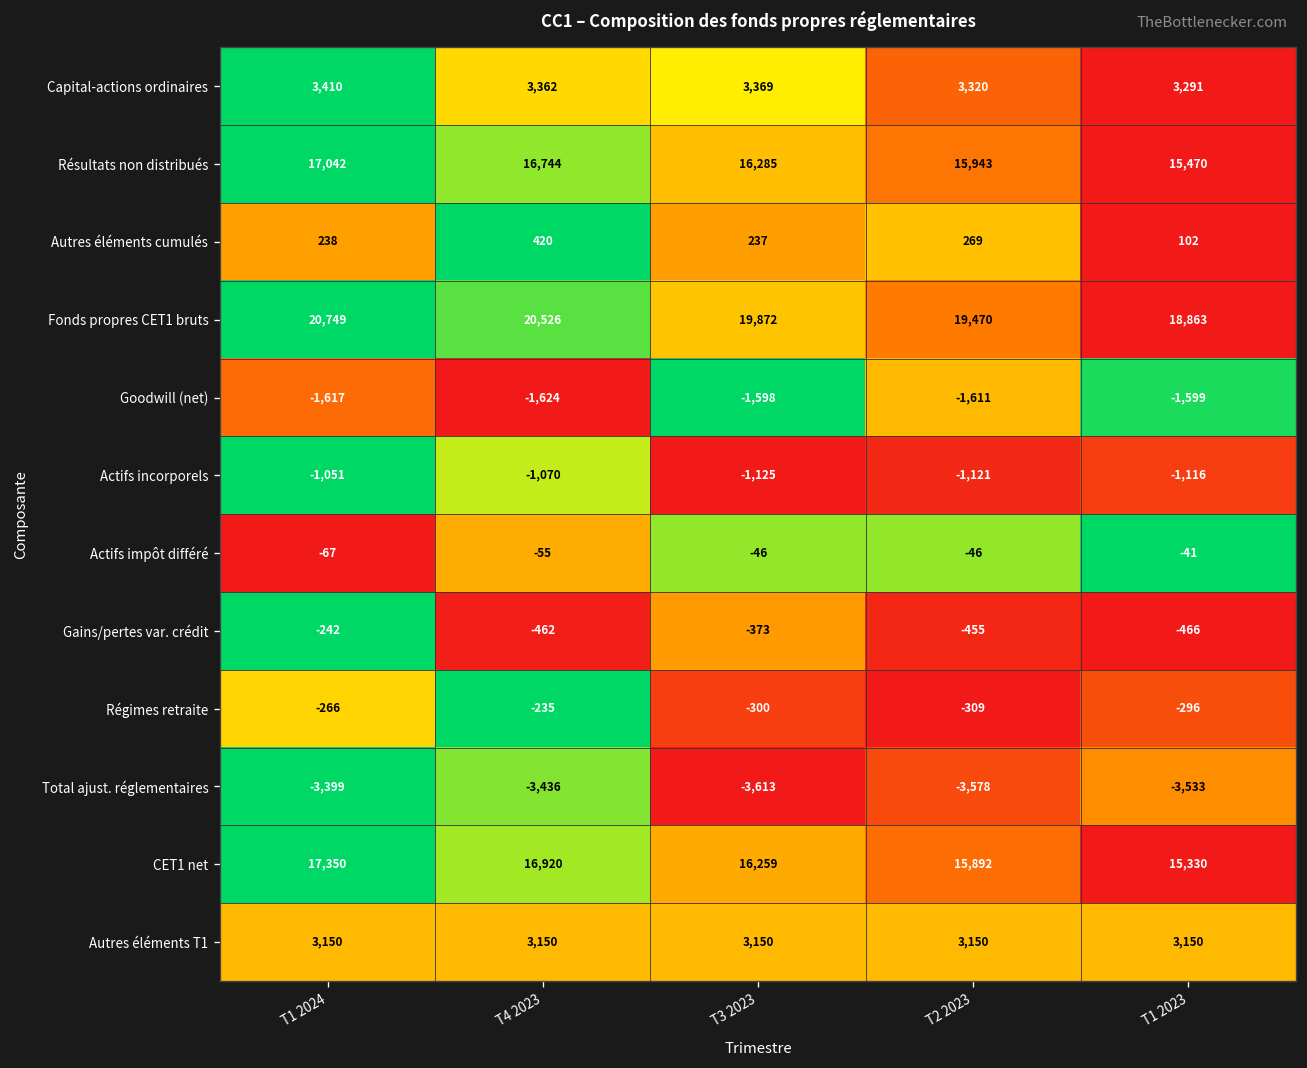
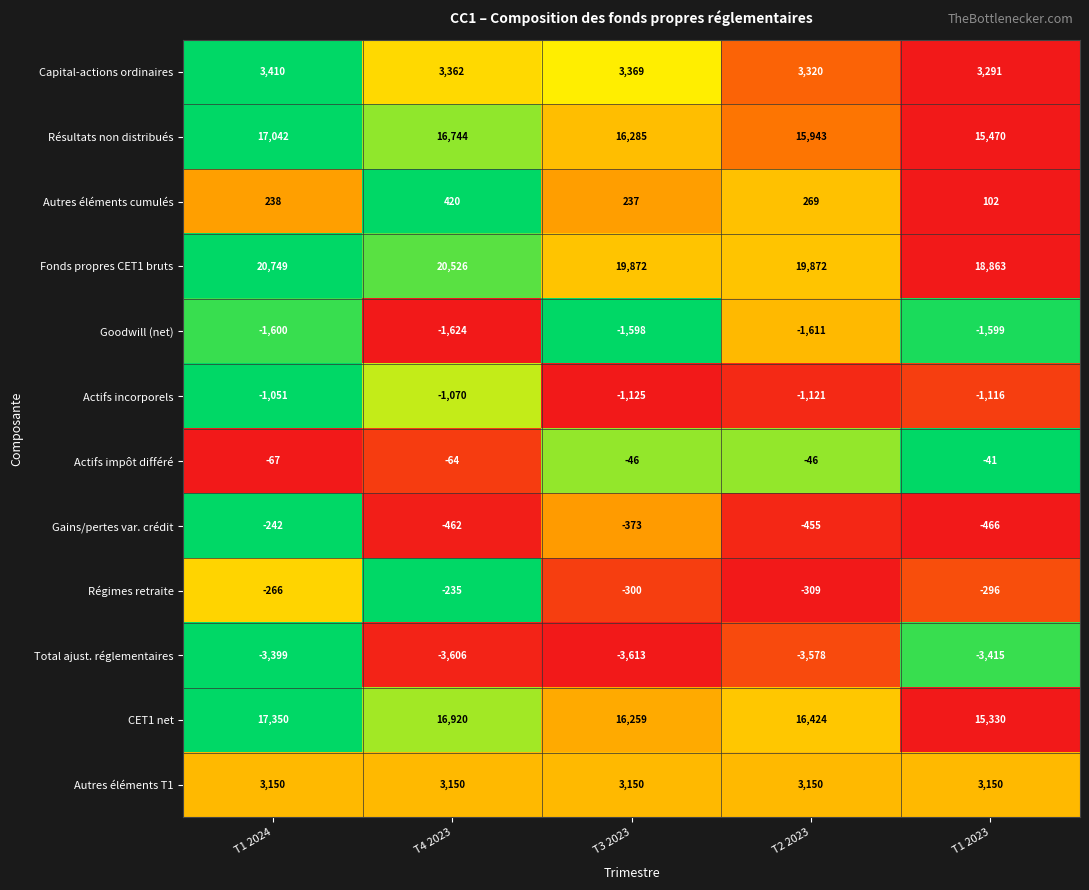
Fonds propres CET1 bruts, T2 2023: 19,470 -> 19,872
Goodwill (net), T1 2024: -1,617 -> -1,600
Actifs impôt différé, T4 2023: -55 -> -64
Total ajust. réglementaires, T4 2023: -3,436 -> -3,606
Total ajust. réglementaires, T1 2023: -3,533 -> -3,415
CET1 net, T2 2023: 15,892 -> 16,424
